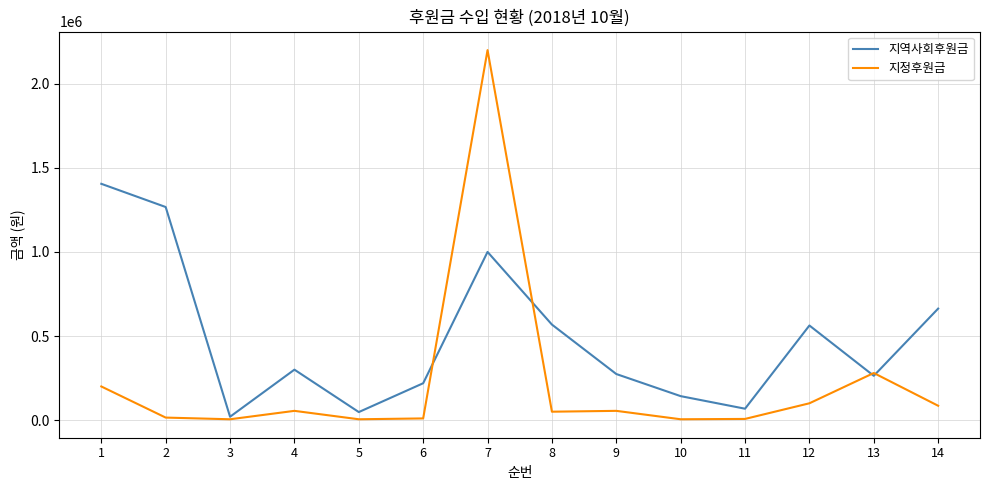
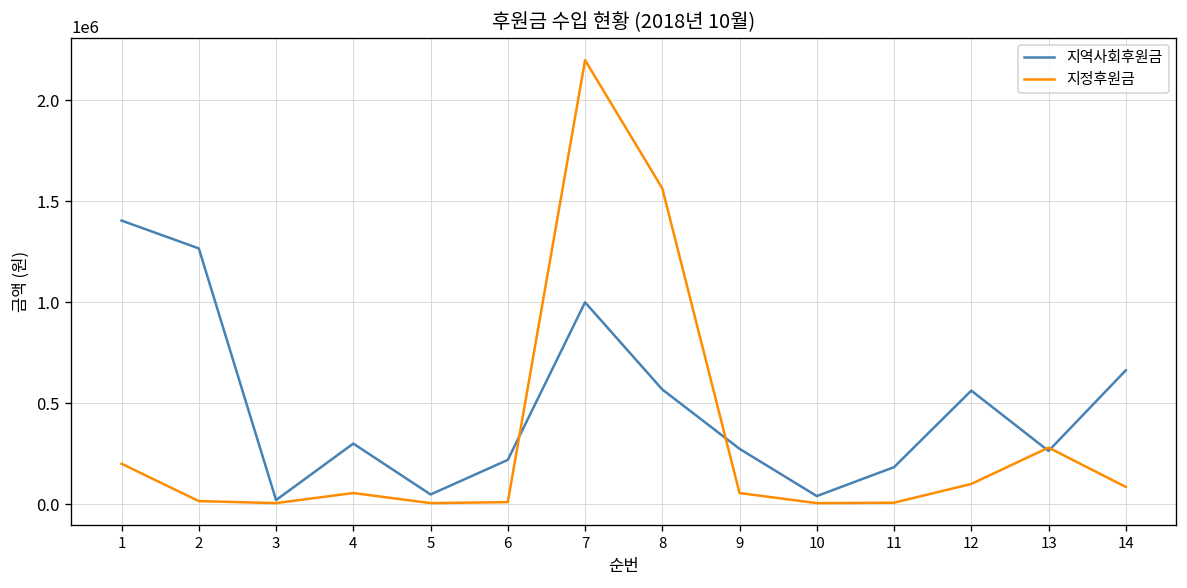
지정후원금, 8: 50000 -> 1560000
지역사회후원금, 10: 140000 -> 40000
지역사회후원금, 11: 70000 -> 180000
